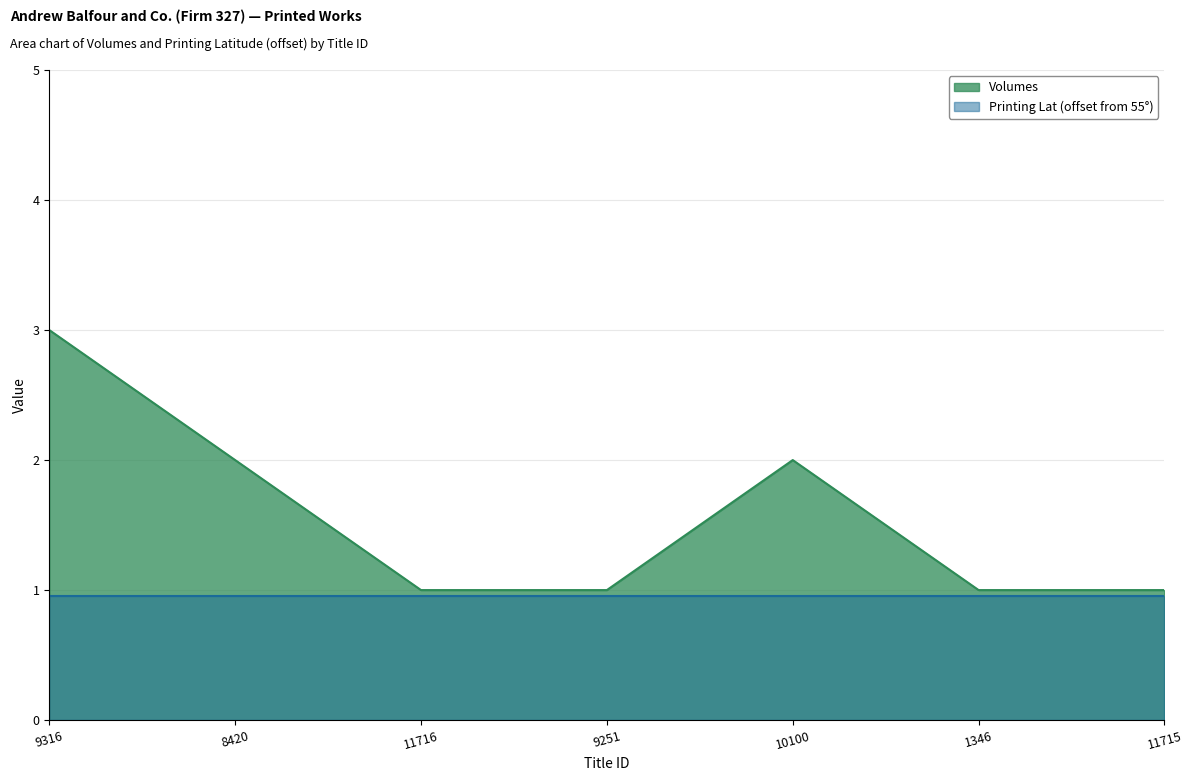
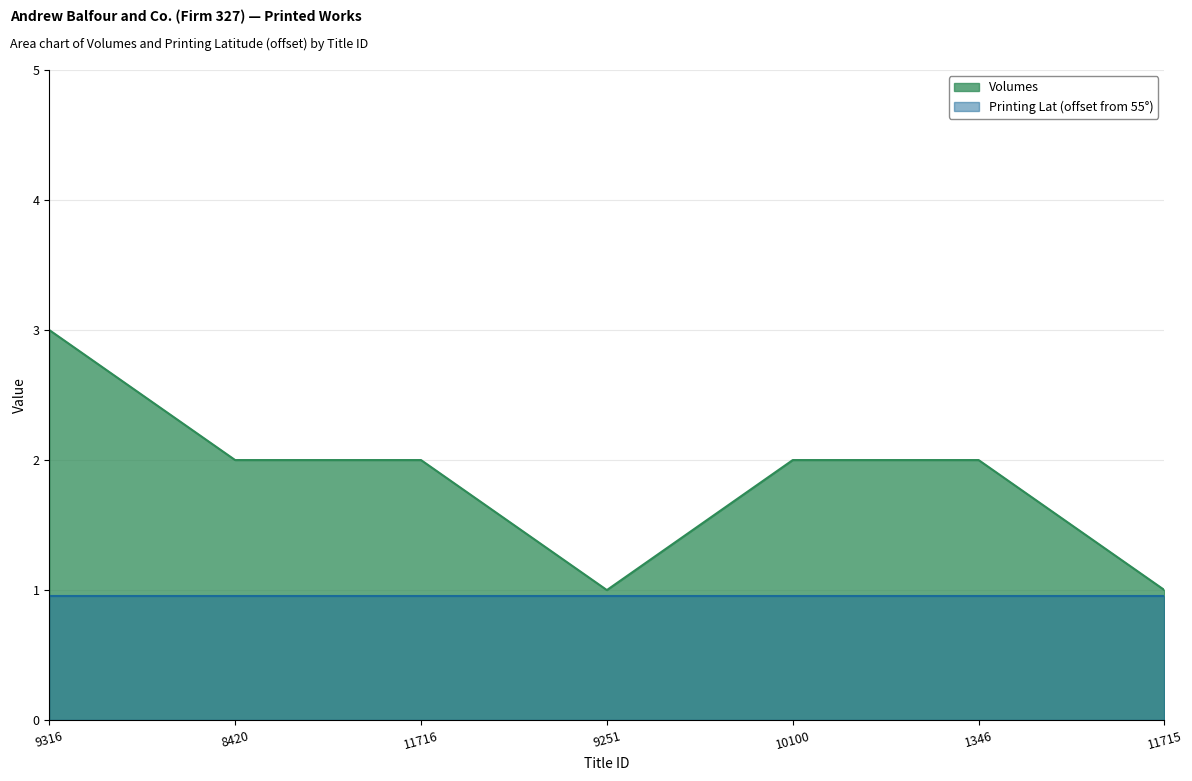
Volumes, 11716: 1 -> 2
Volumes, 1346: 1 -> 2
